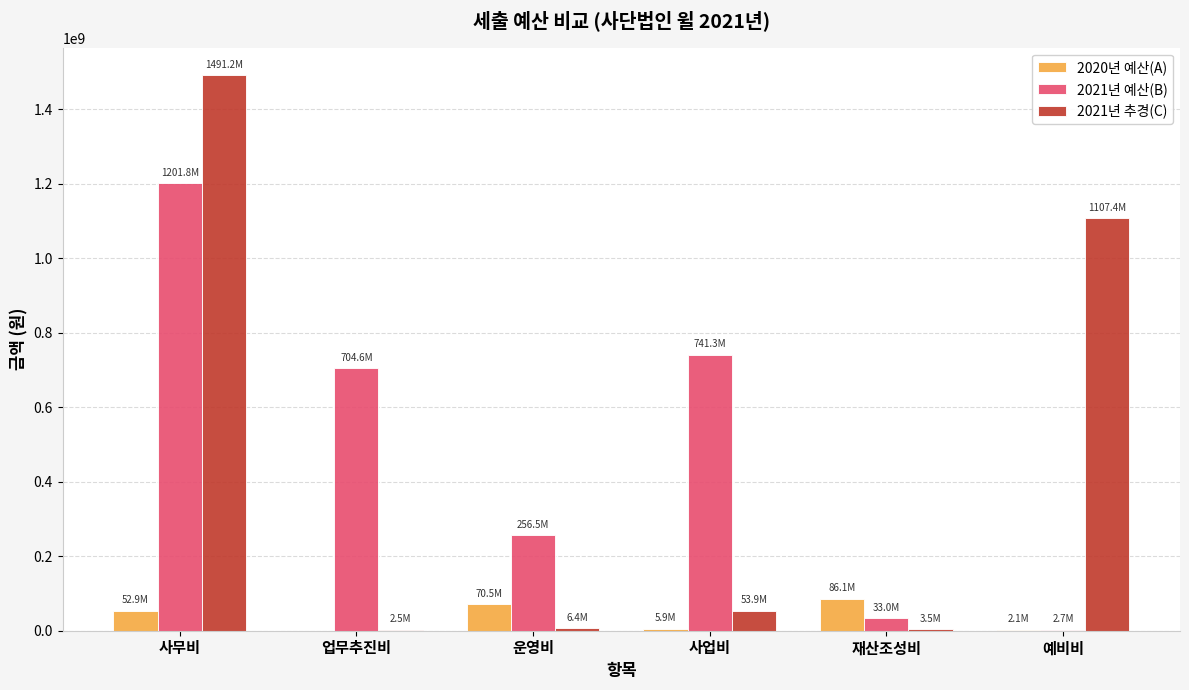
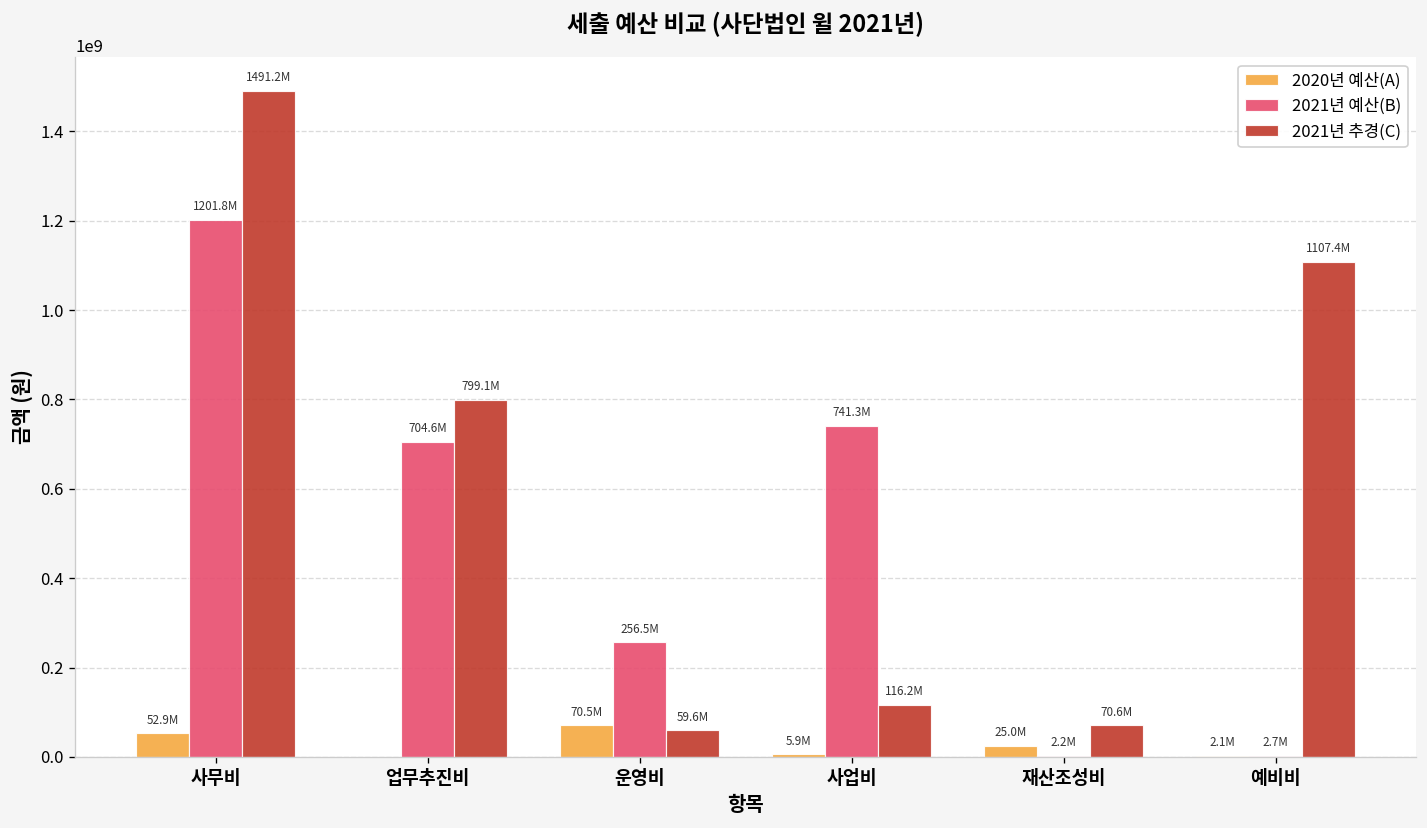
2021년 추경(C), 업무추진비: 2.5M -> 799.1M
2021년 추경(C), 운영비: 6.4M -> 59.6M
2021년 추경(C), 사업비: 53.9M -> 116.2M
2020년 예산(A), 재산조성비: 86.1M -> 25.0M
2021년 예산(B), 재산조성비: 33.0M -> 2.2M
2021년 추경(C), 재산조성비: 3.5M -> 70.6M
